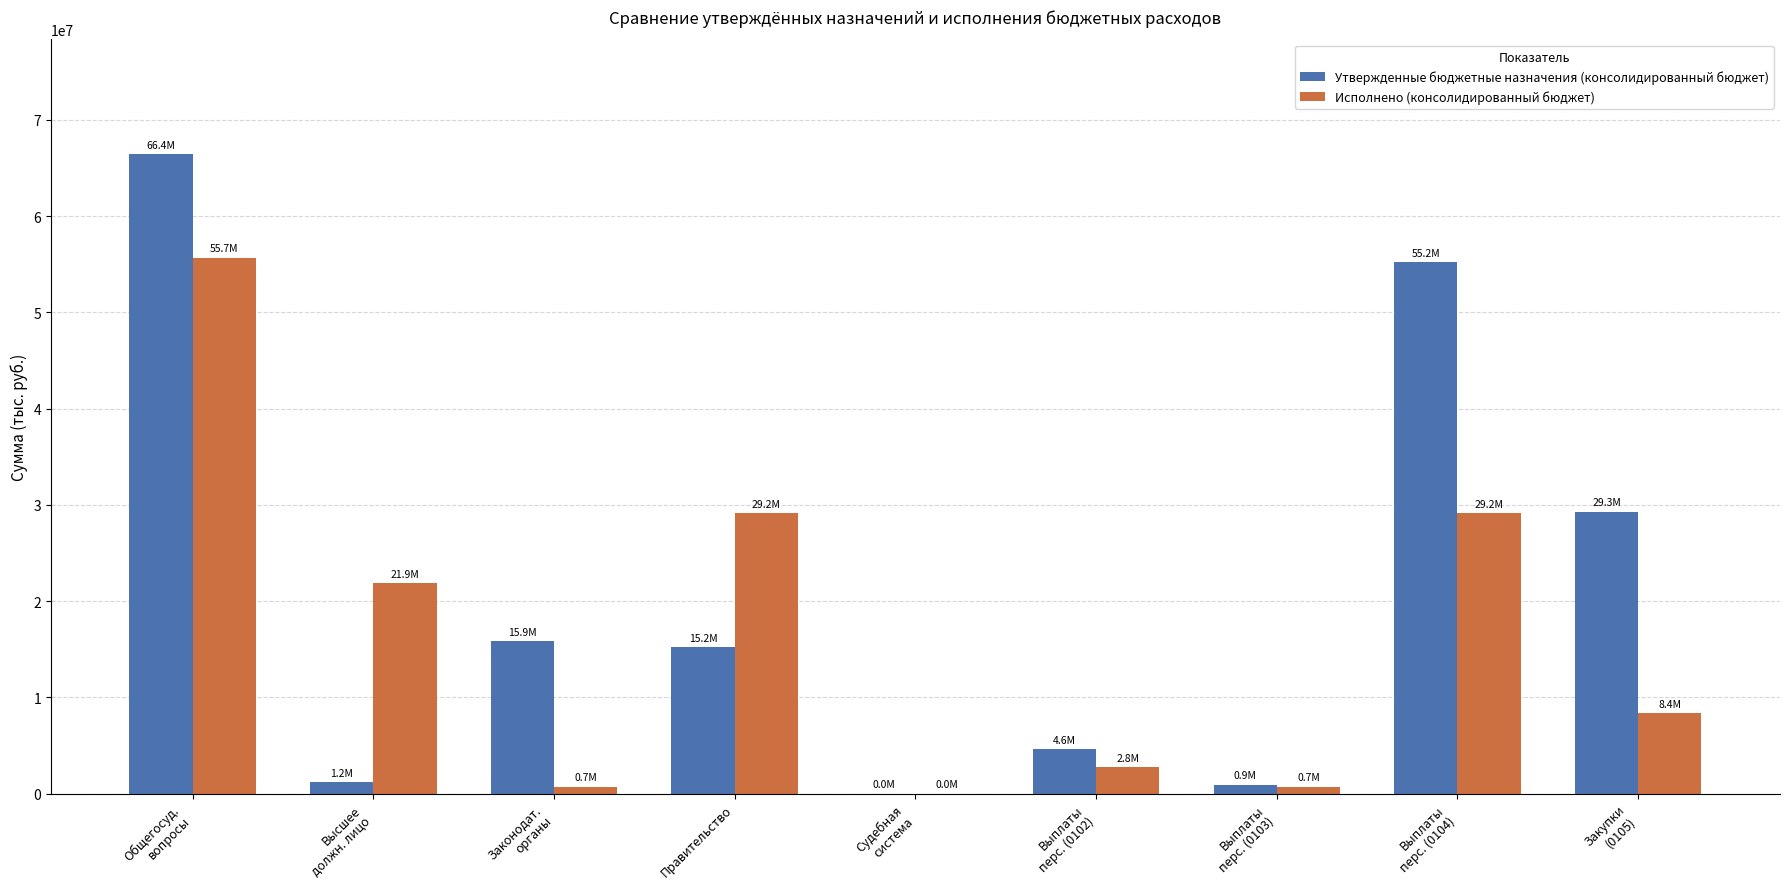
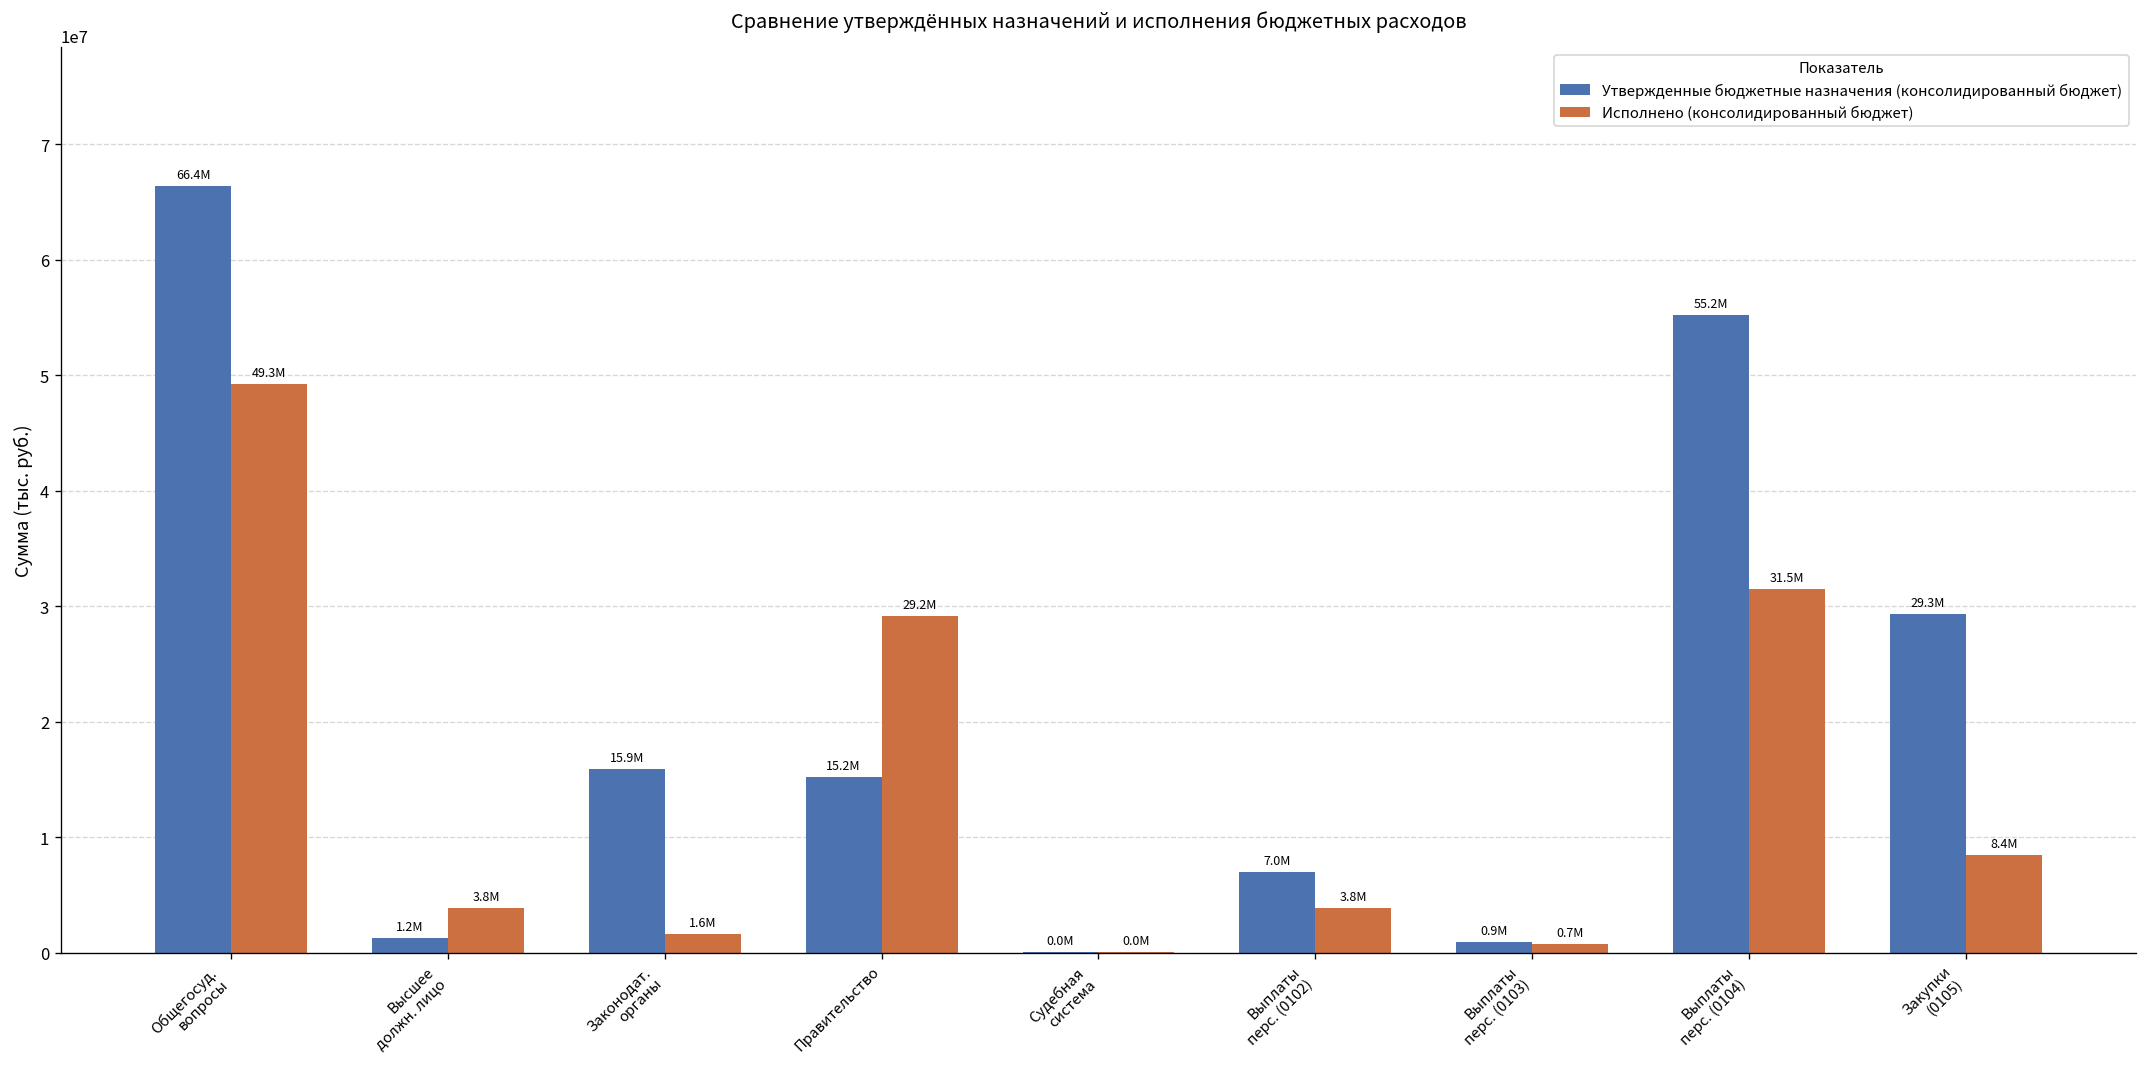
Исполнено (консолидированный бюджет), Общегосуд. вопросы: 55.7M -> 49.3M
Исполнено (консолидированный бюджет), Высшее должн. лицо: 21.9M -> 3.8M
Исполнено (консолидированный бюджет), Законодат. органы: 0.7M -> 1.6M
Утвержденные бюджетные назначения (консолидированный бюджет), Выплаты перс. (0102): 4.6M -> 7.0M
Исполнено (консолидированный бюджет), Выплаты перс. (0102): 2.8M -> 3.8M
Исполнено (консолидированный бюджет), Выплаты перс. (0104): 29.2M -> 31.5M
